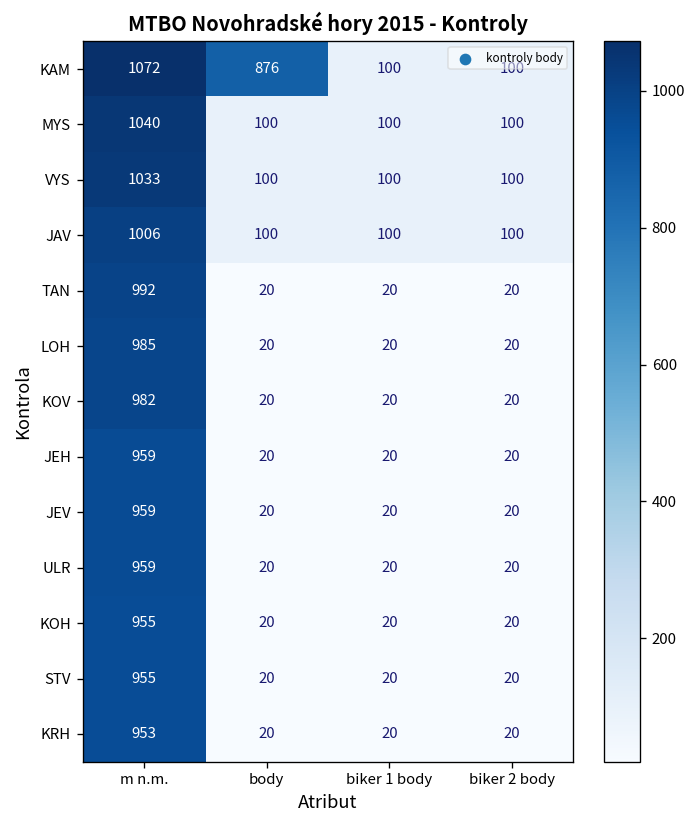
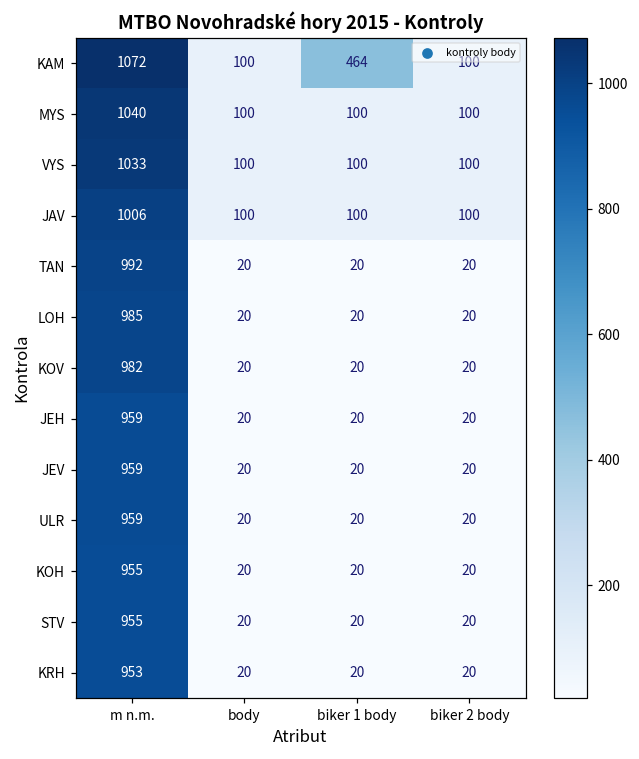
KAM, body: 876 -> 100
KAM, biker 1 body: 100 -> 464
